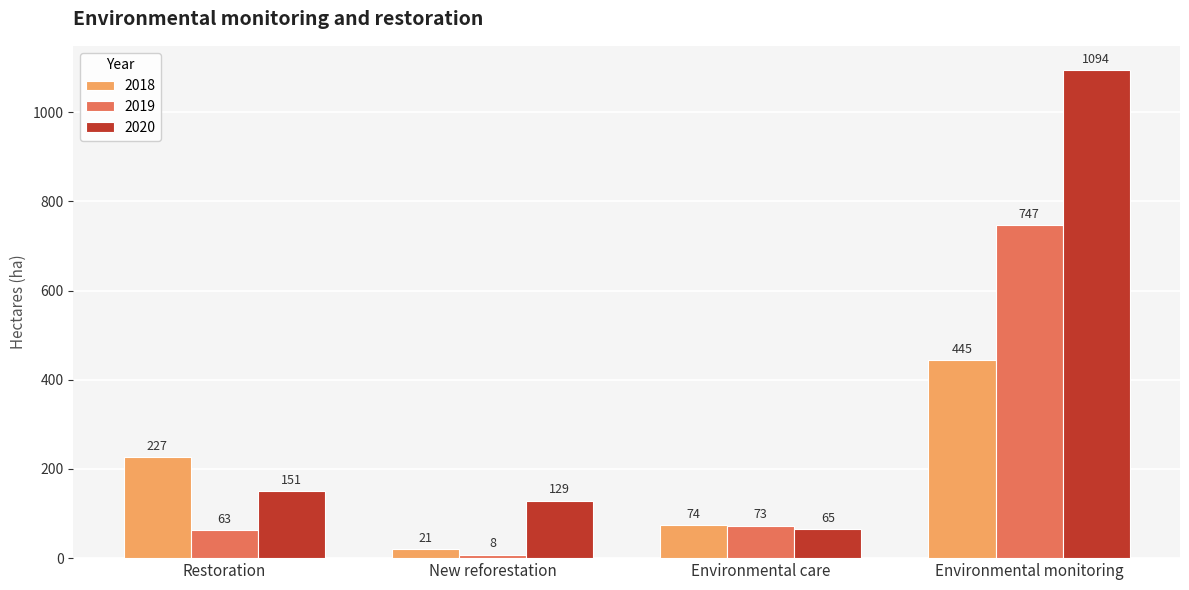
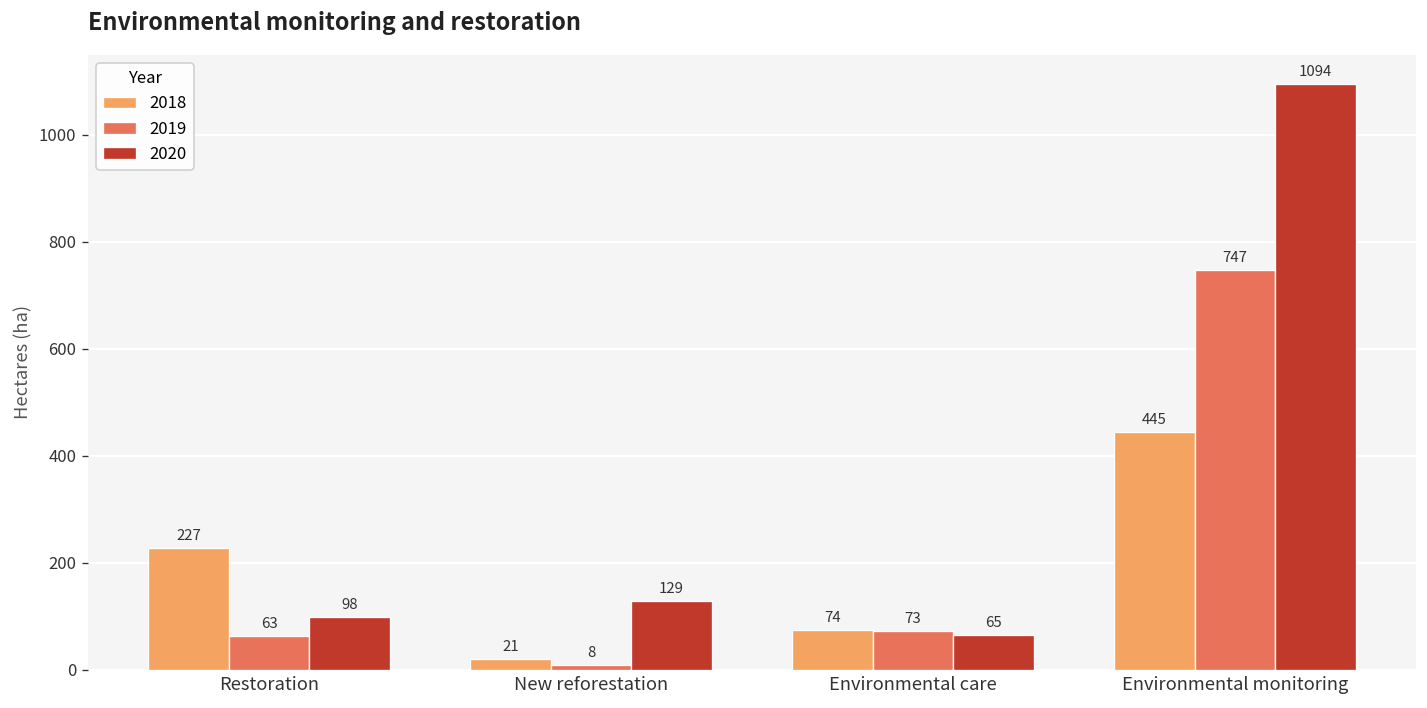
2020, Restoration: 151 -> 98
